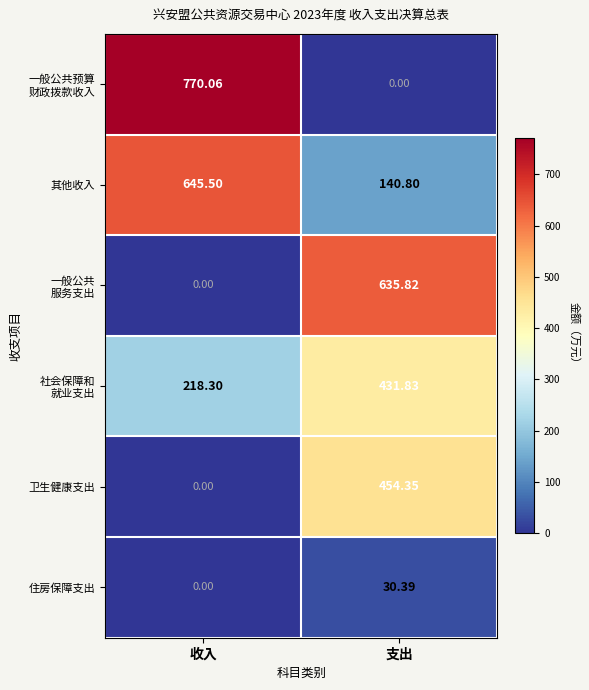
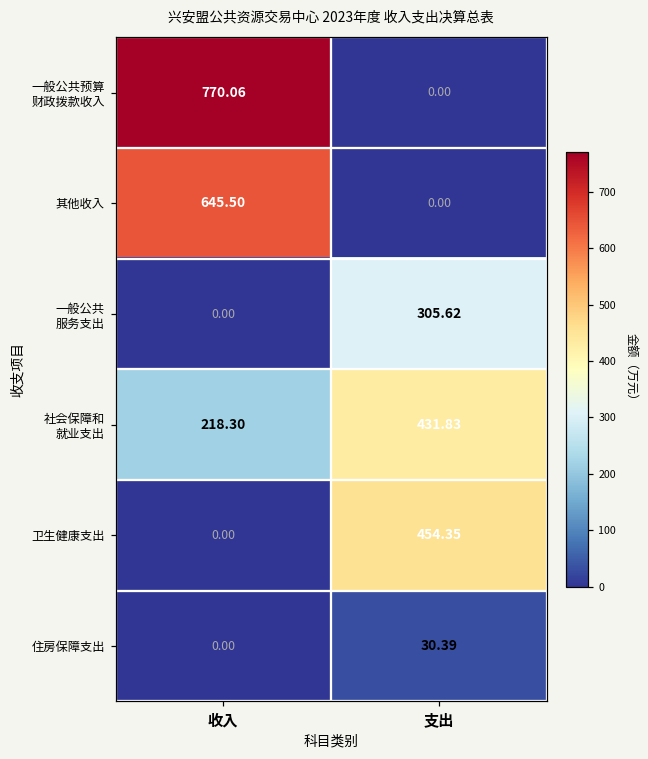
其他收入, 支出: 140.80 -> 0.00
一般公共 服务支出, 支出: 635.82 -> 305.62
